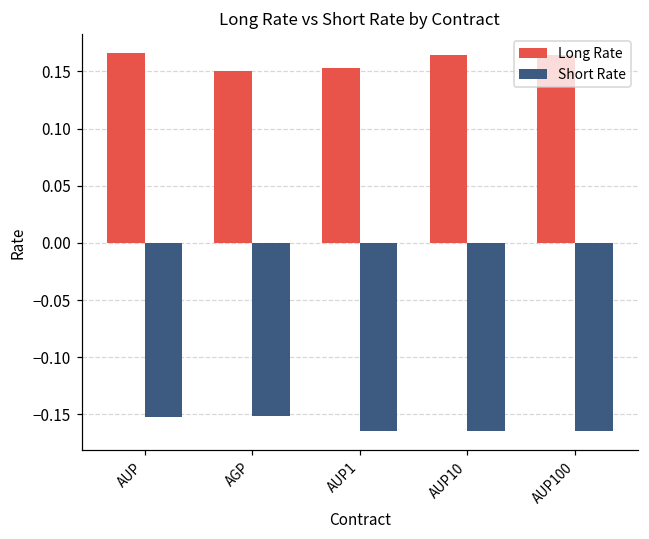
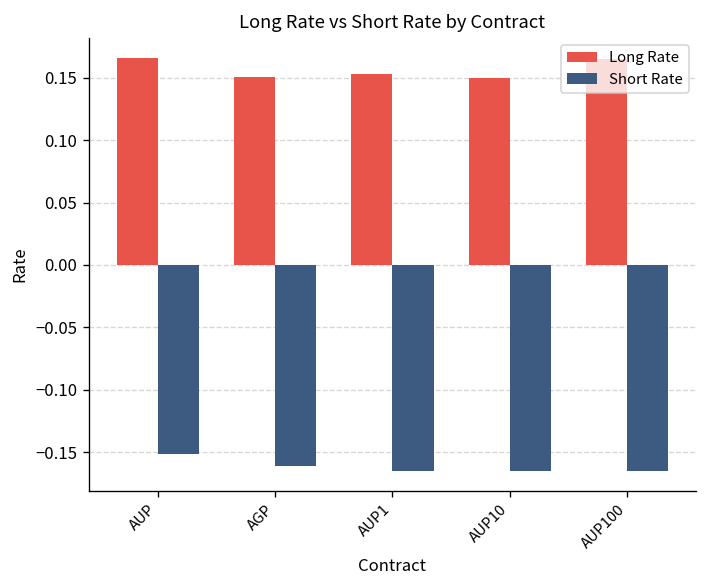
Short Rate, AGP: -0.151 -> -0.161
Long Rate, AUP10: 0.165 -> 0.150
